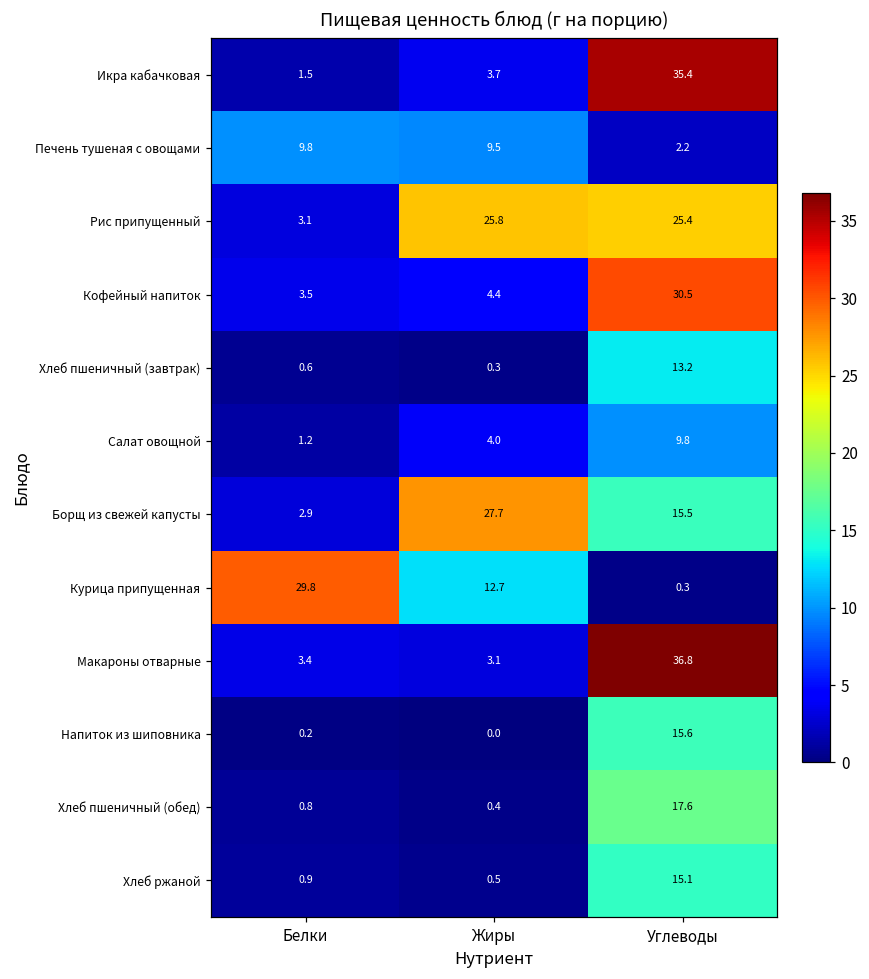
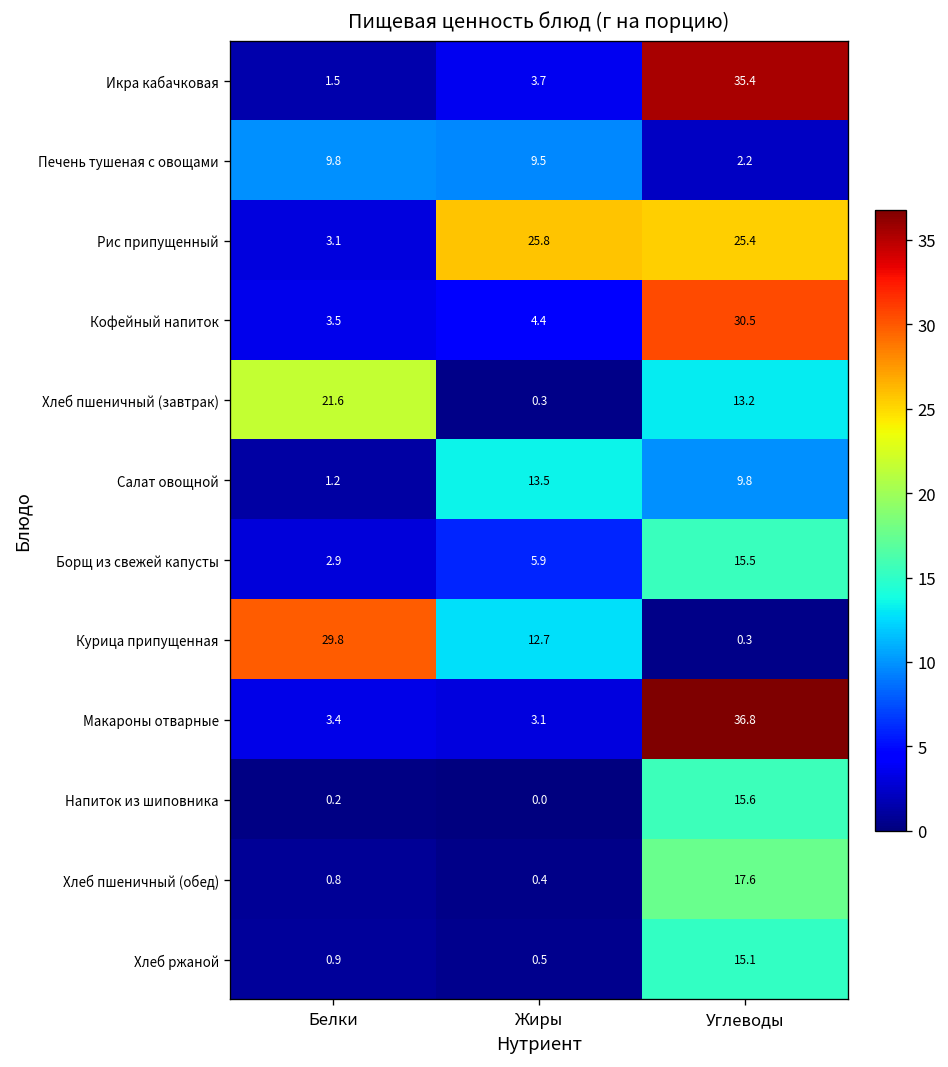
Хлеб пшеничный (завтрак), Белки: 0.6 -> 21.6
Салат овощной, Жиры: 4.0 -> 13.5
Борщ из свежей капусты, Жиры: 27.7 -> 5.9
